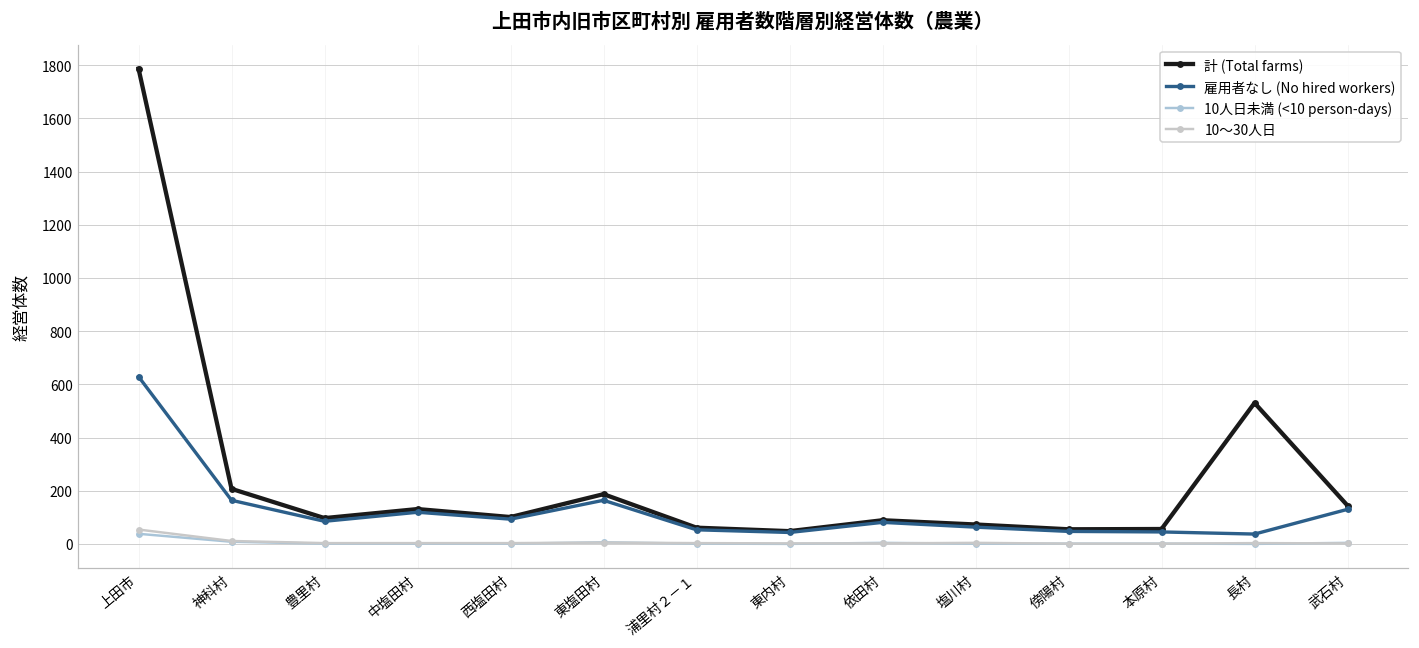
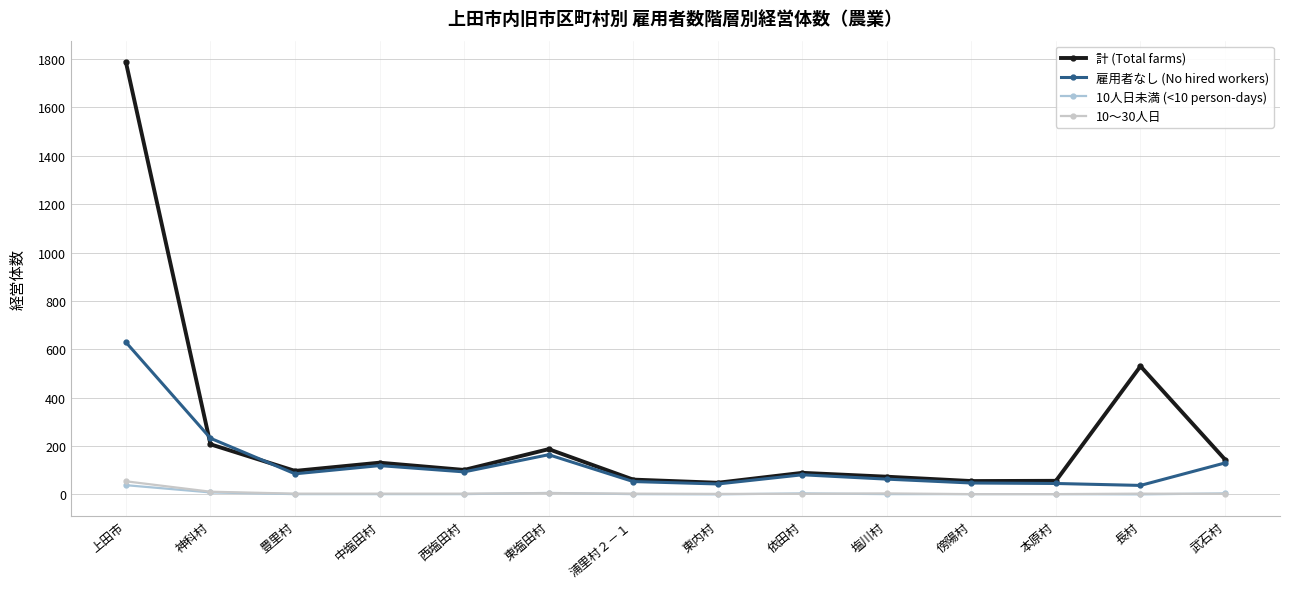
雇用者なし (No hired workers), 神科村: 160 -> 230
